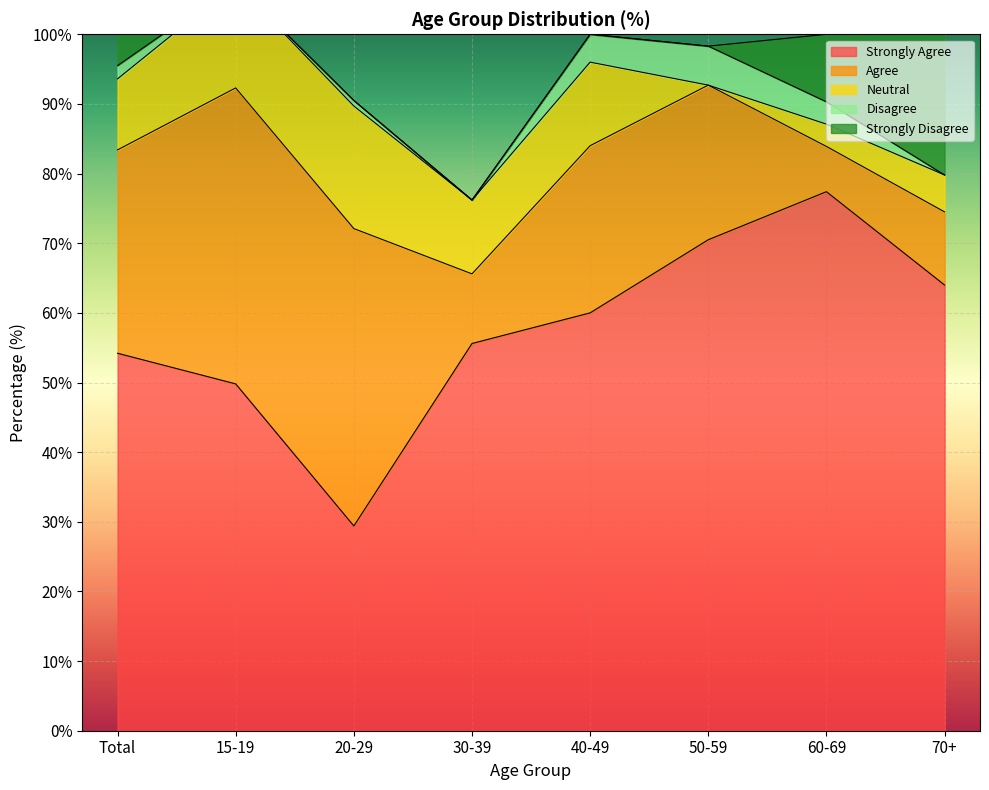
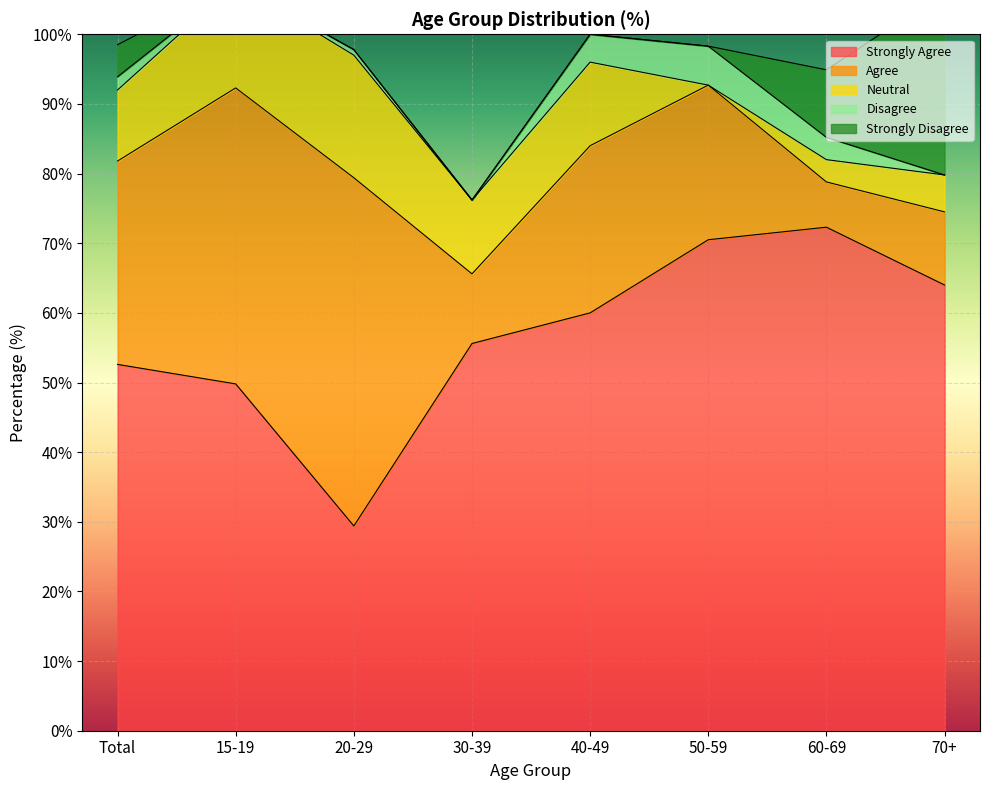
Strongly Agree, Total: 54% -> 53%
Agree, 20-29: 43% -> 50%
Strongly Agree, 60-69: 77% -> 72%
